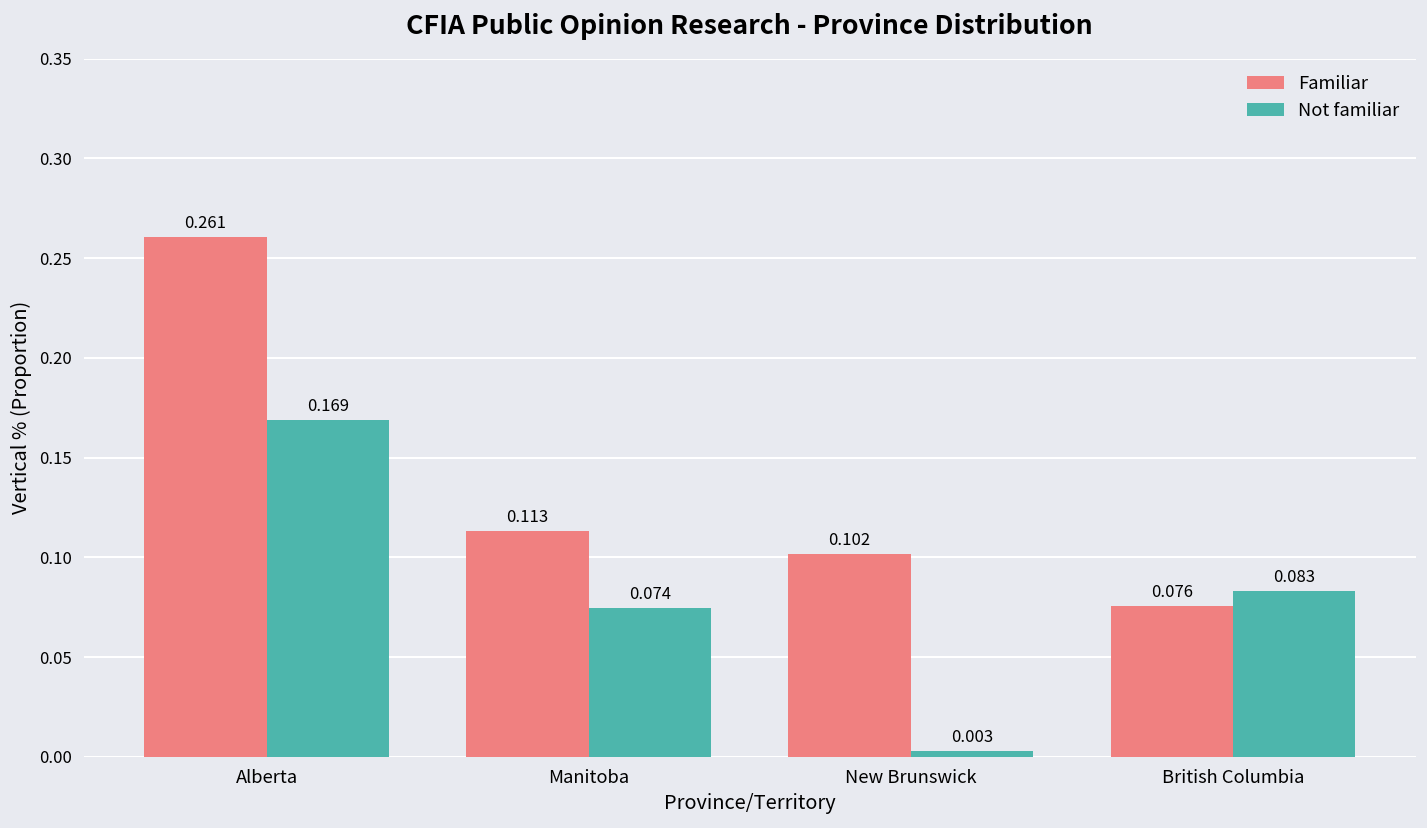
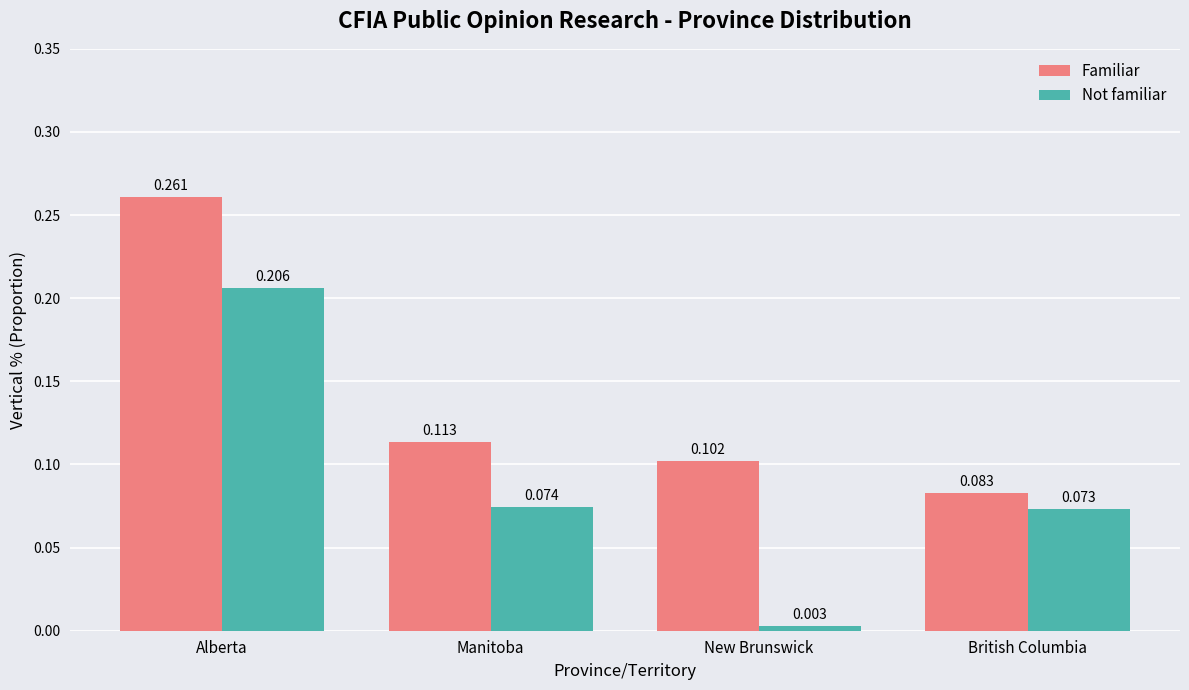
Not familiar, Alberta: 0.169 -> 0.206
Familiar, British Columbia: 0.076 -> 0.083
Not familiar, British Columbia: 0.083 -> 0.073
